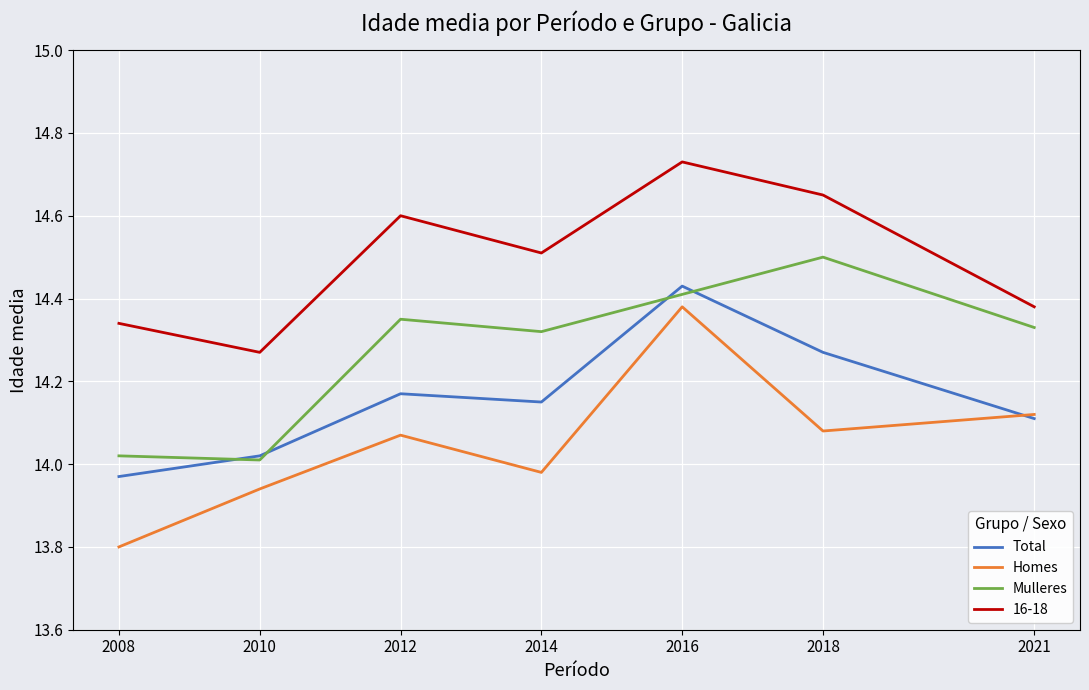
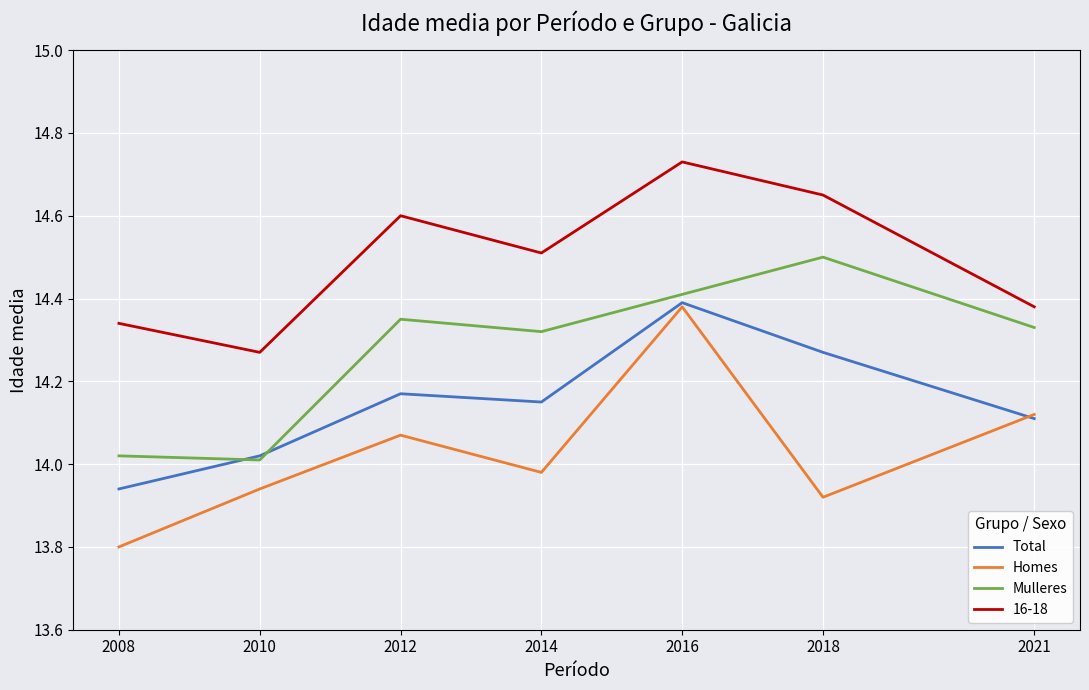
Total, 2008: 13.97 -> 13.94
Total, 2016: 14.43 -> 14.39
Homes, 2018: 14.08 -> 13.92
